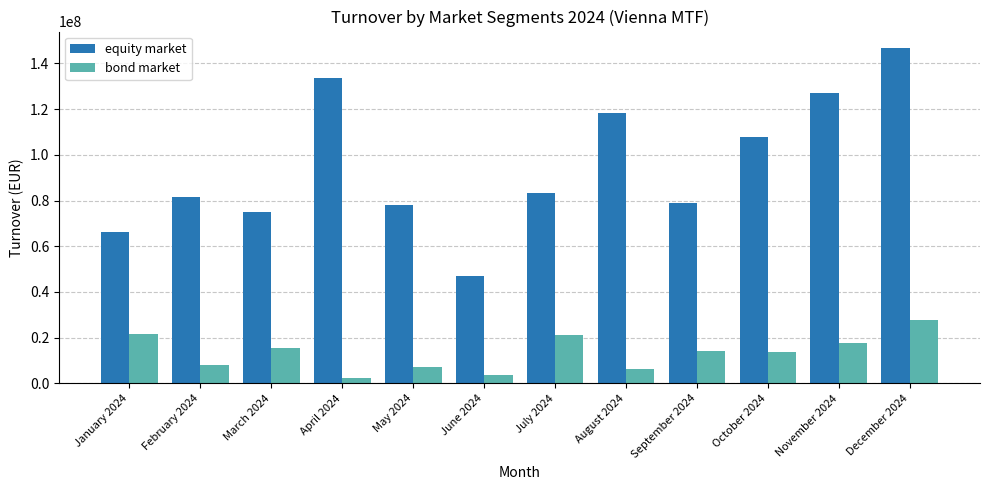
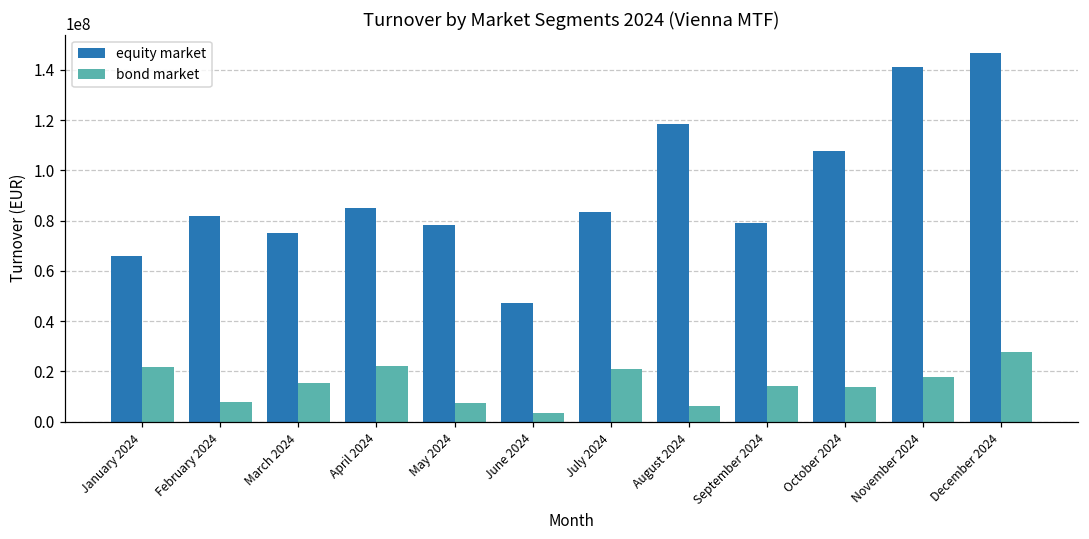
equity market, April 2024: 134000000 -> 85000000
bond market, April 2024: 3000000 -> 22000000
equity market, November 2024: 127000000 -> 141000000
